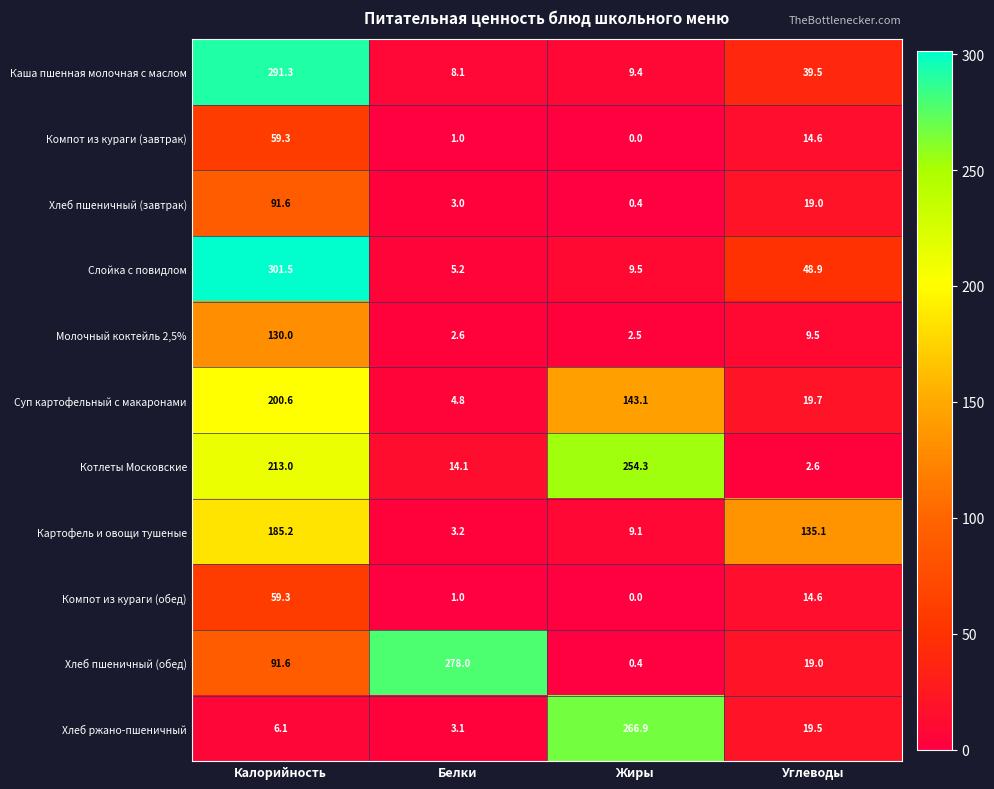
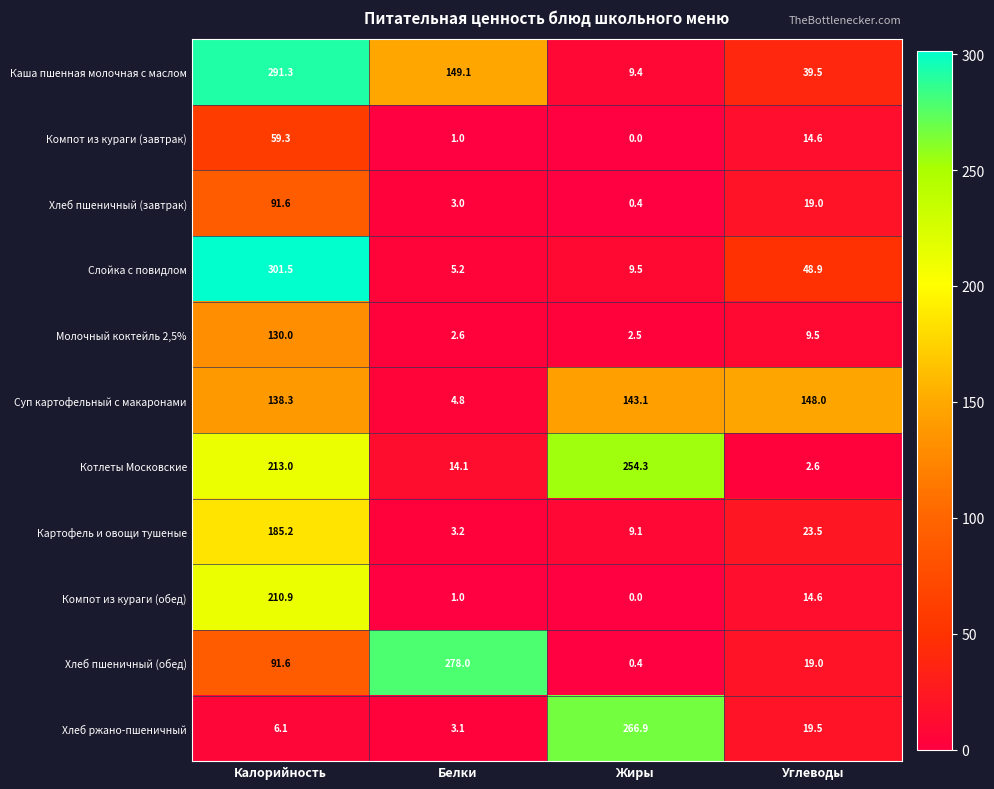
Каша пшенная молочная с маслом, Белки: 8.1 -> 149.1
Суп картофельный с макаронами, Калорийность: 200.6 -> 138.3
Суп картофельный с макаронами, Углеводы: 19.7 -> 148.0
Картофель и овощи тушеные, Углеводы: 135.1 -> 23.5
Компот из кураги (обед), Калорийность: 59.3 -> 210.9
